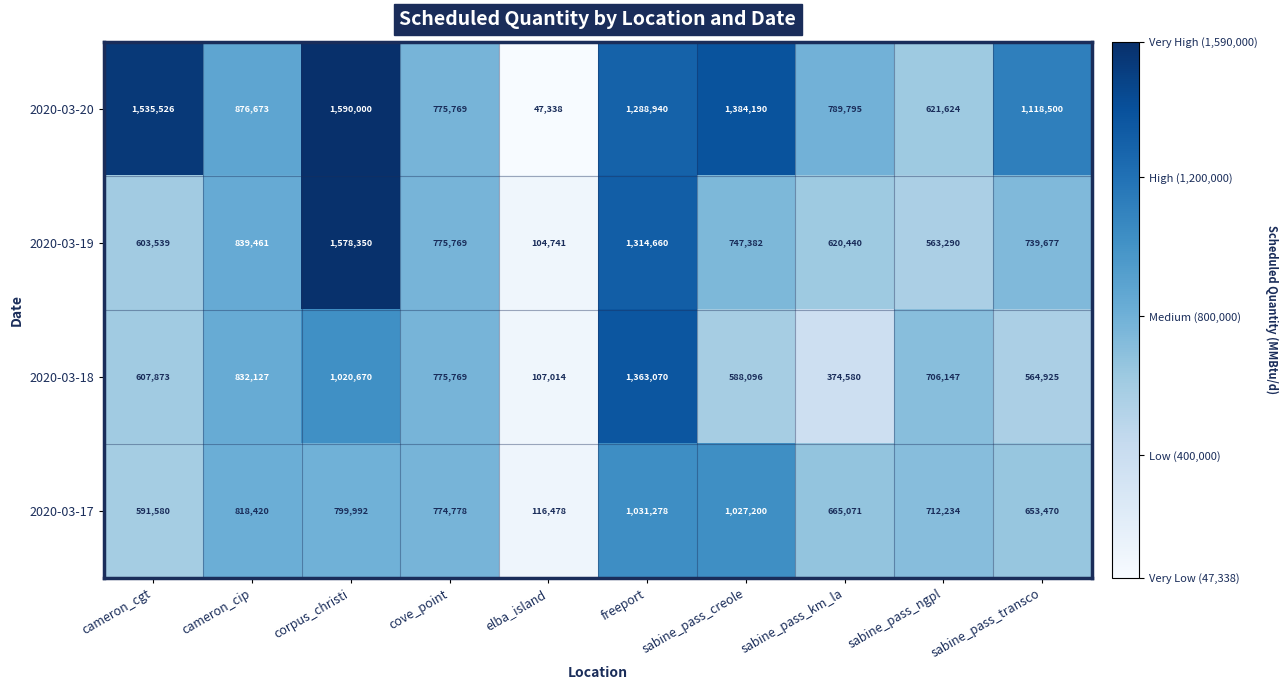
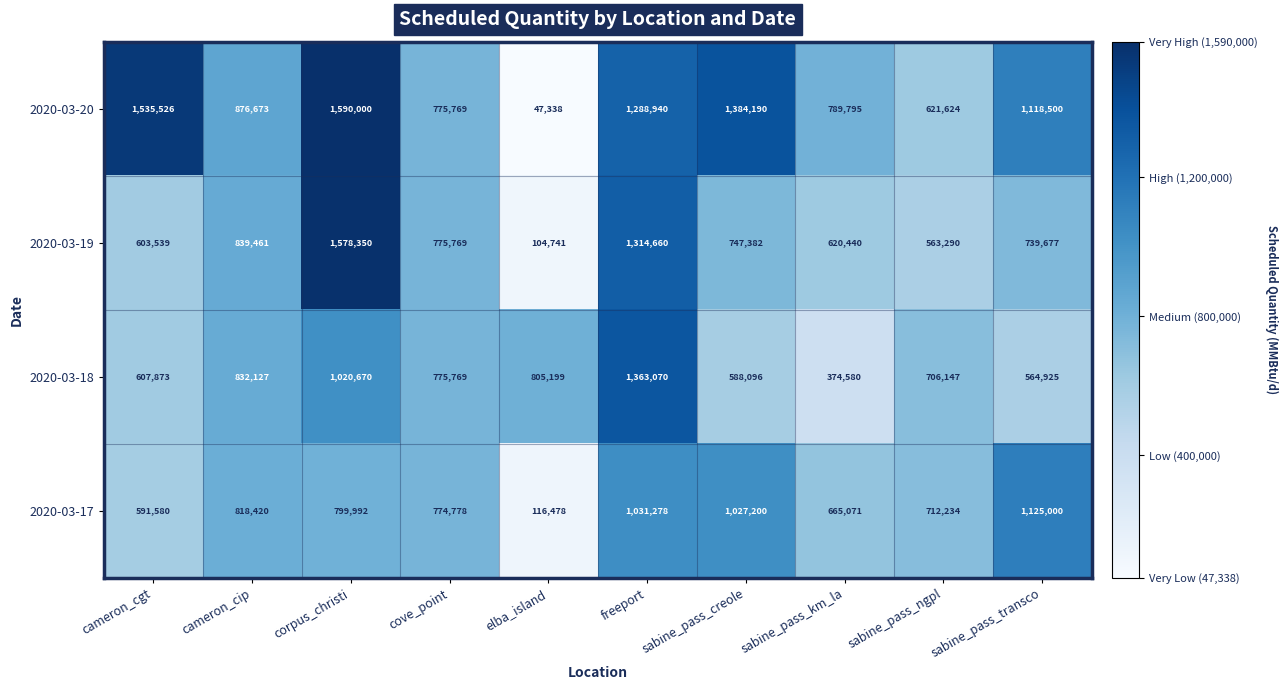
2020-03-18, elba_island: 107,014 -> 805,199
2020-03-17, sabine_pass_transco: 653,470 -> 1,125,000
